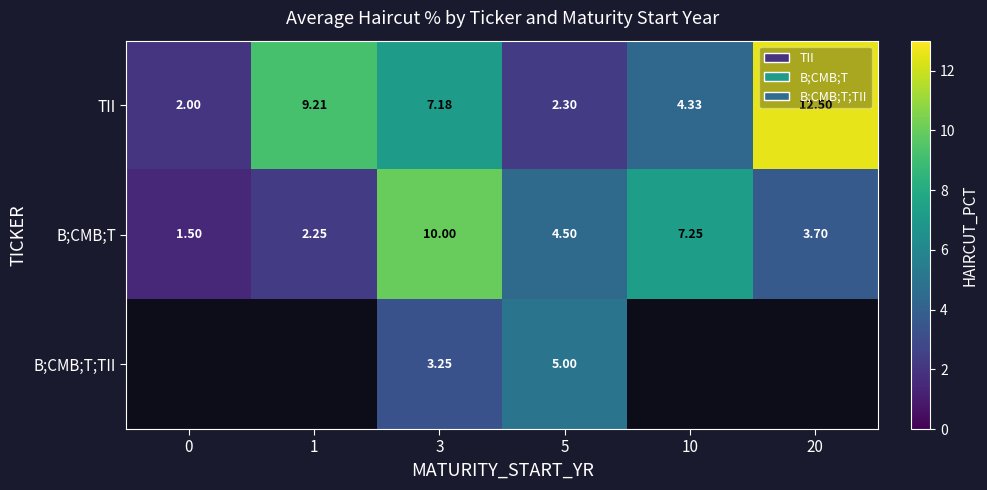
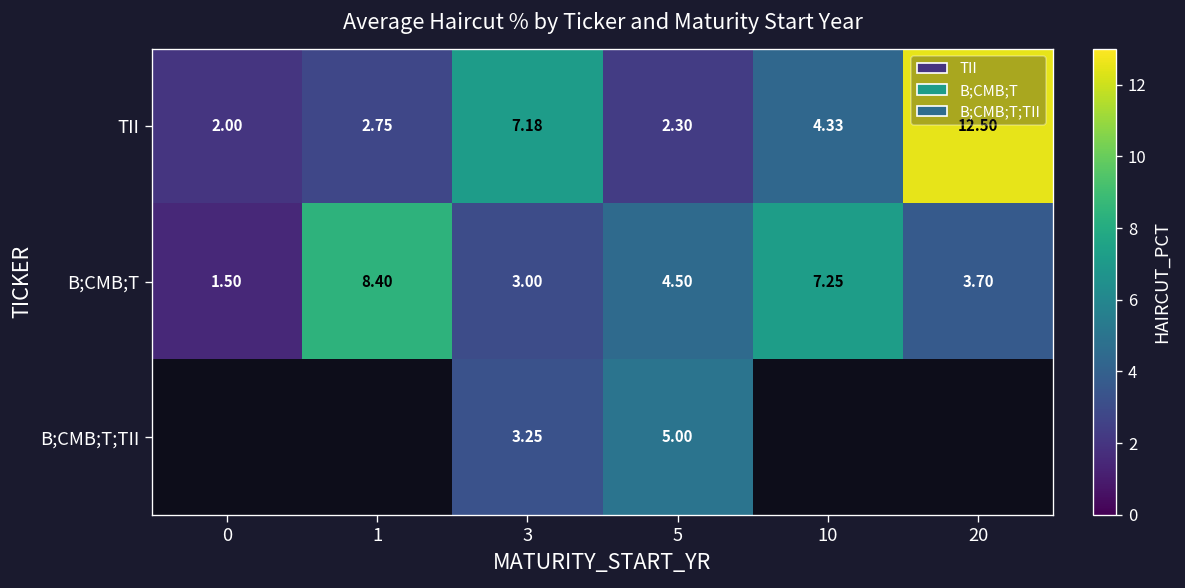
TII, 1: 9.21 -> 2.75
B;CMB;T, 1: 2.25 -> 8.40
B;CMB;T, 3: 10.00 -> 3.00
